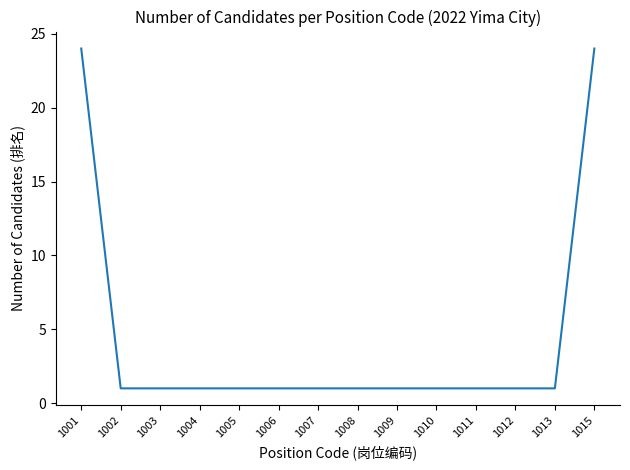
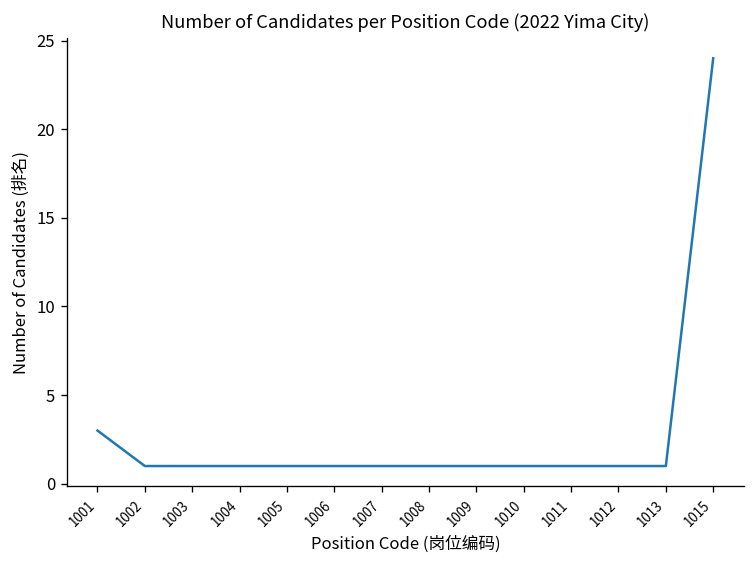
1001: 24 -> 3
